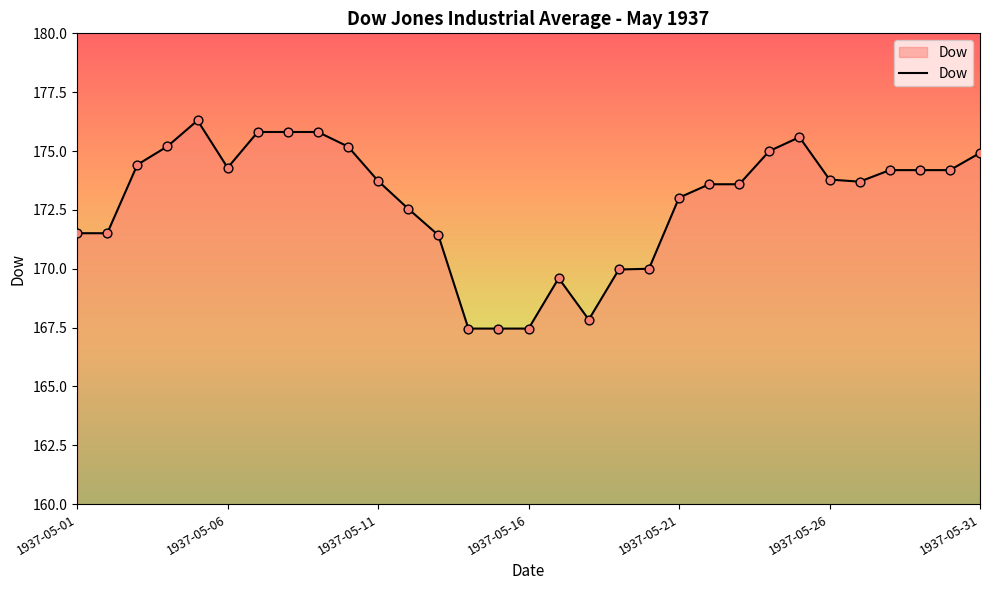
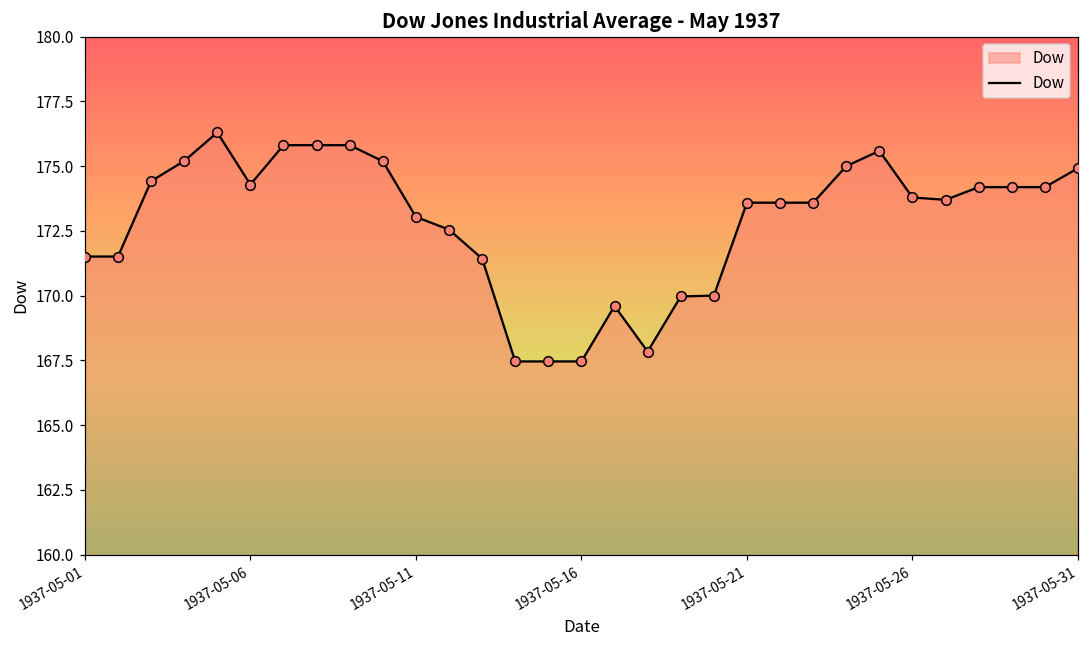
1937-05-11: 173.7 -> 173.0
1937-05-21: 173.0 -> 173.6
